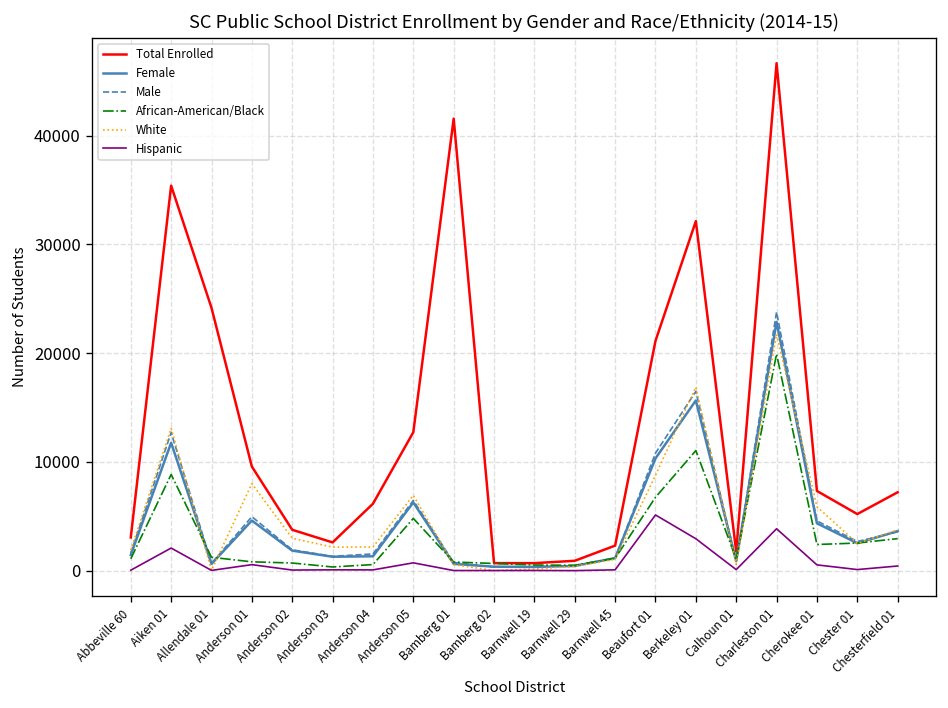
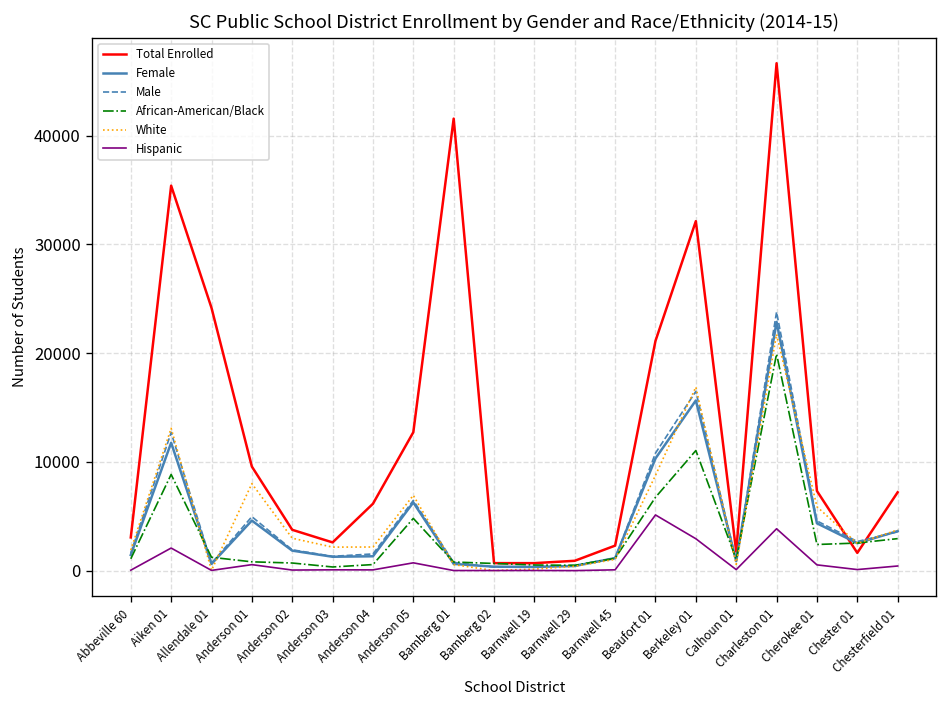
Total Enrolled, Chester 01: 5000 -> 2000
